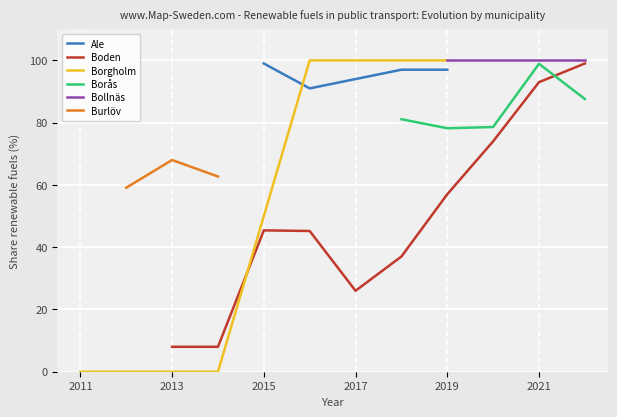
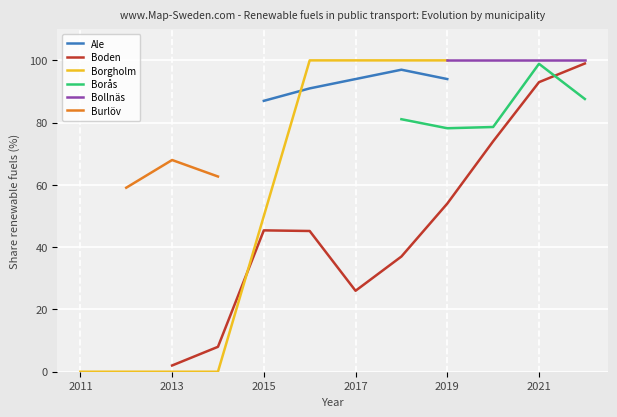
Boden, 2013: 8 -> 2
Ale, 2015: 99 -> 87
Ale, 2019: 97 -> 94
Boden, 2019: 57 -> 54
